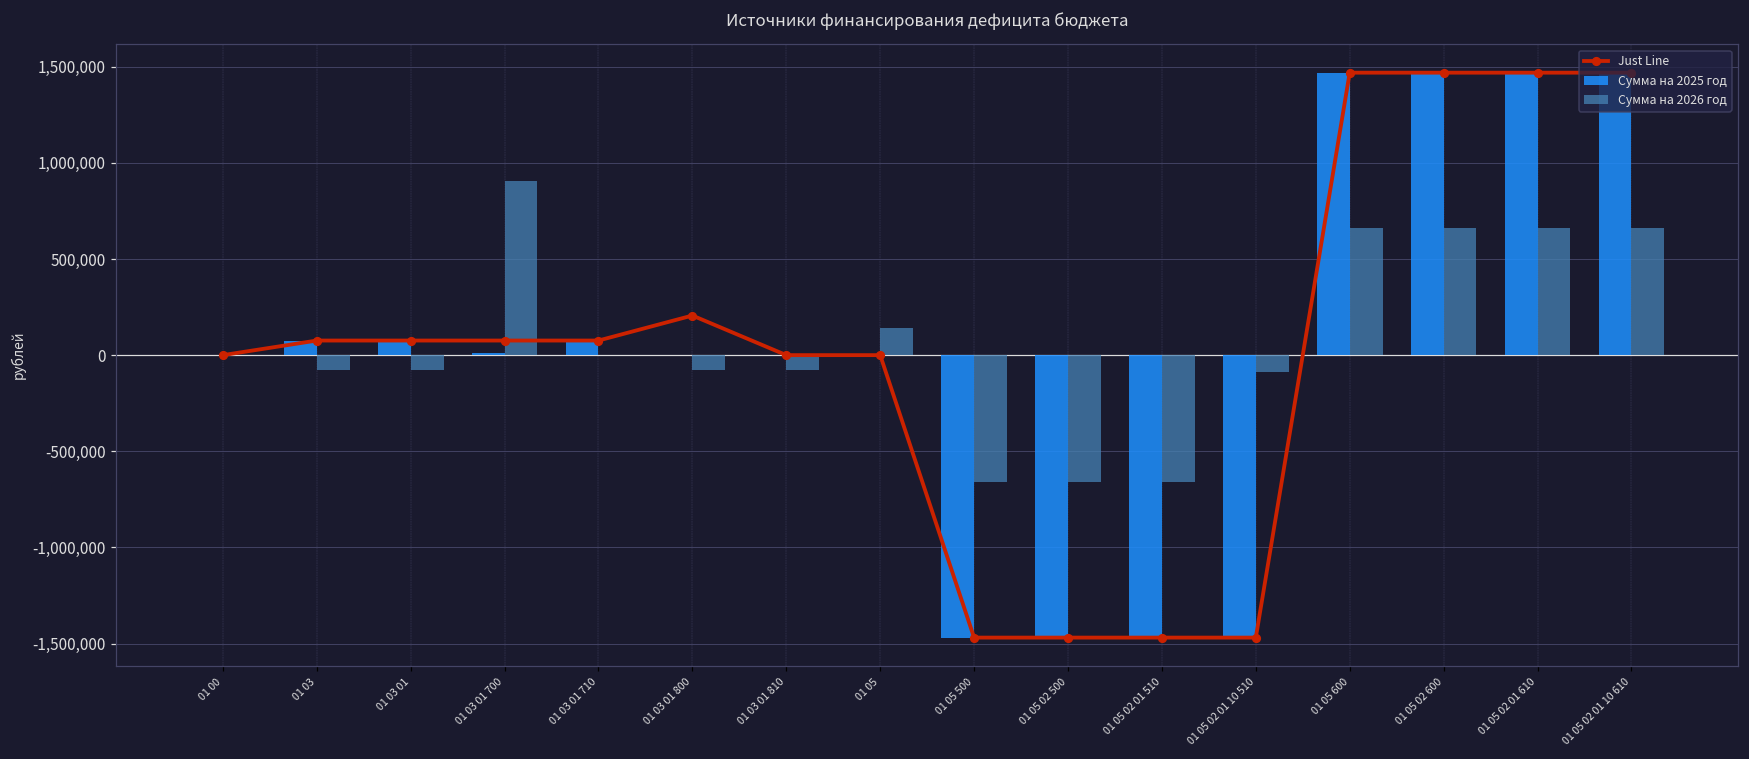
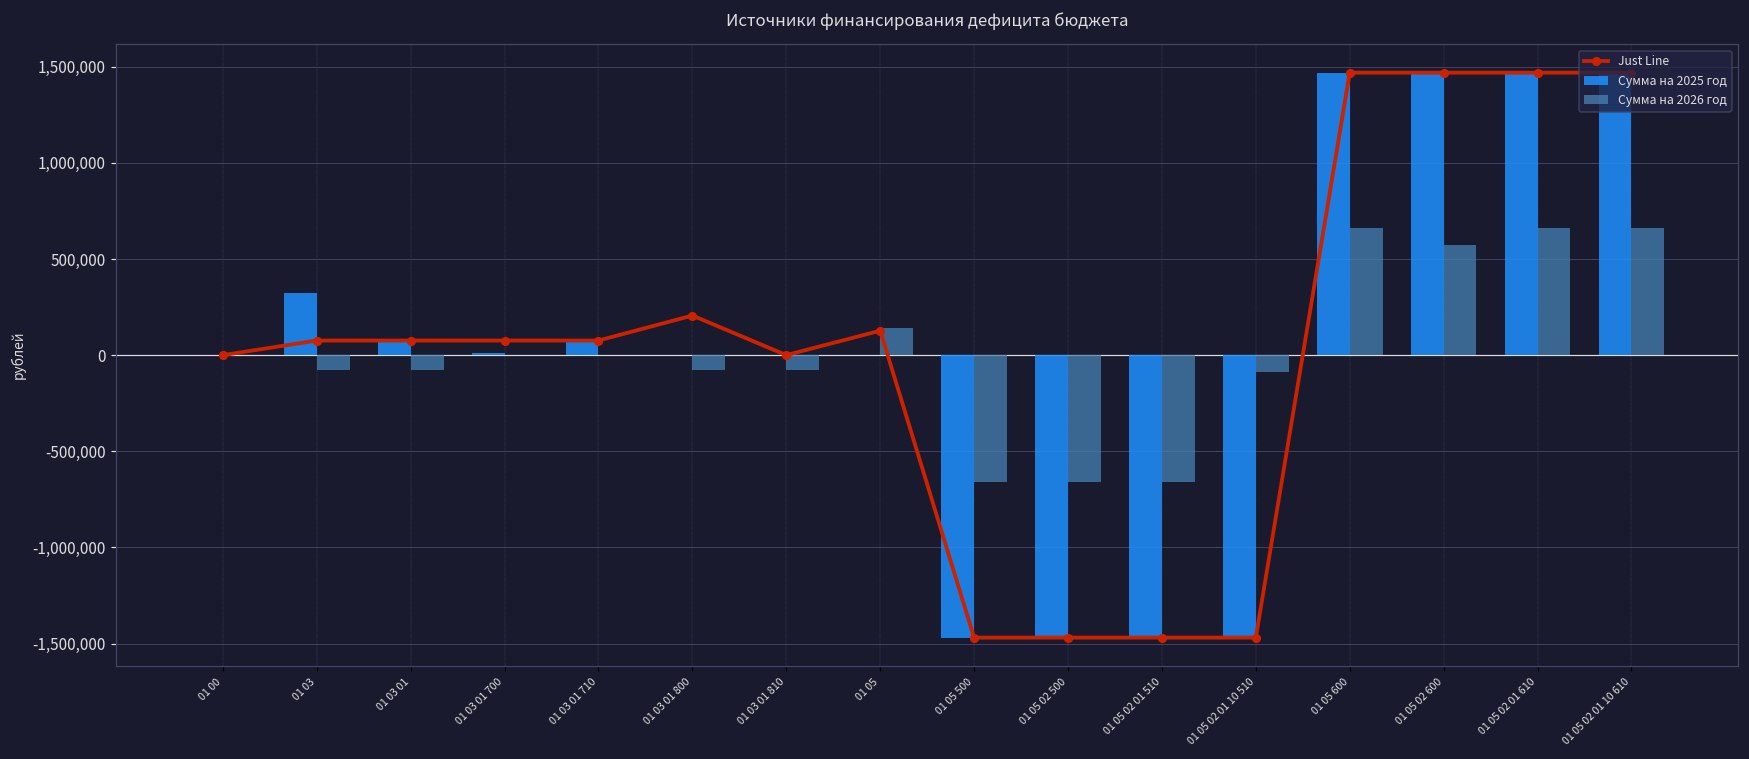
Сумма на 2025 год, 01 03: 80,000 -> 320,000
Сумма на 2026 год, 01 03 01 700: 900,000 -> 0
Just Line, 01 05: 0 -> 130,000
Сумма на 2026 год, 01 05 02 600: 660,000 -> 570,000
